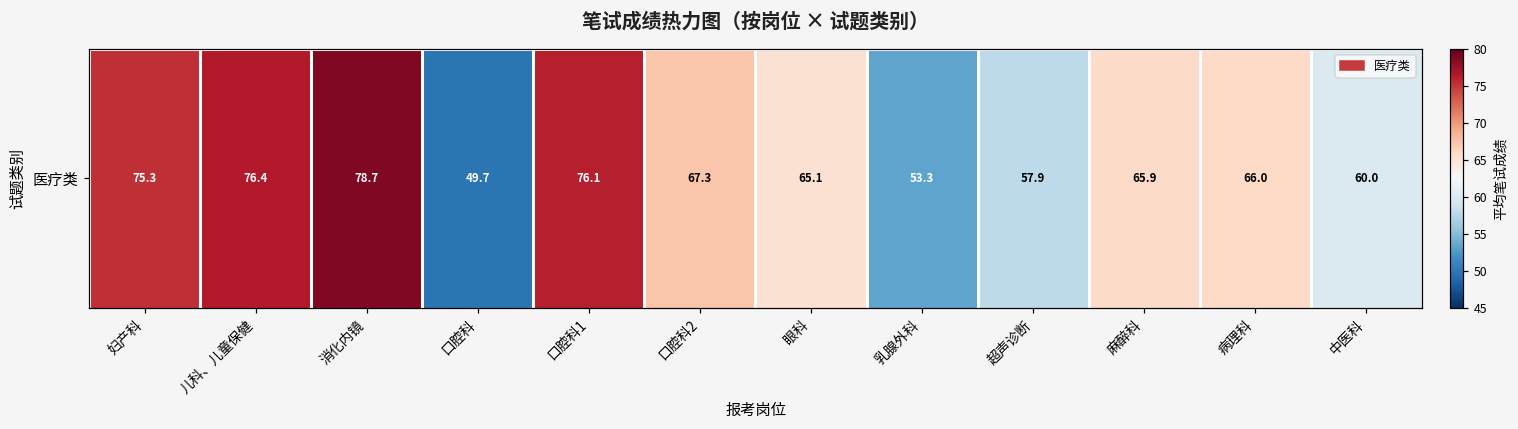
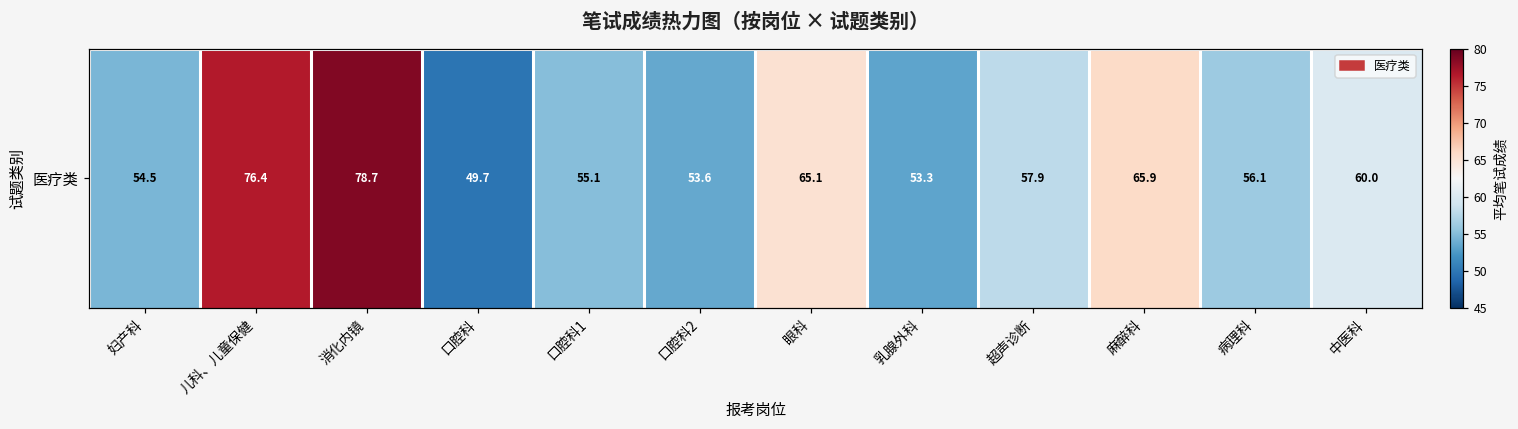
医疗类, 妇产科: 75.3 -> 54.5
医疗类, 口腔科1: 76.1 -> 55.1
医疗类, 口腔科2: 67.3 -> 53.6
医疗类, 病理科: 66.0 -> 56.1
